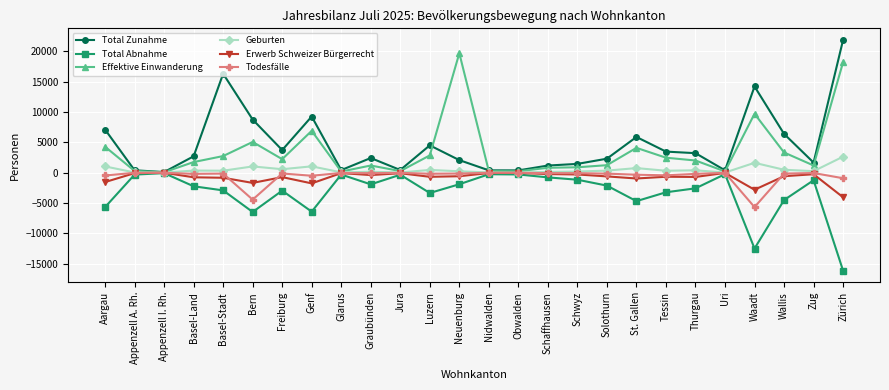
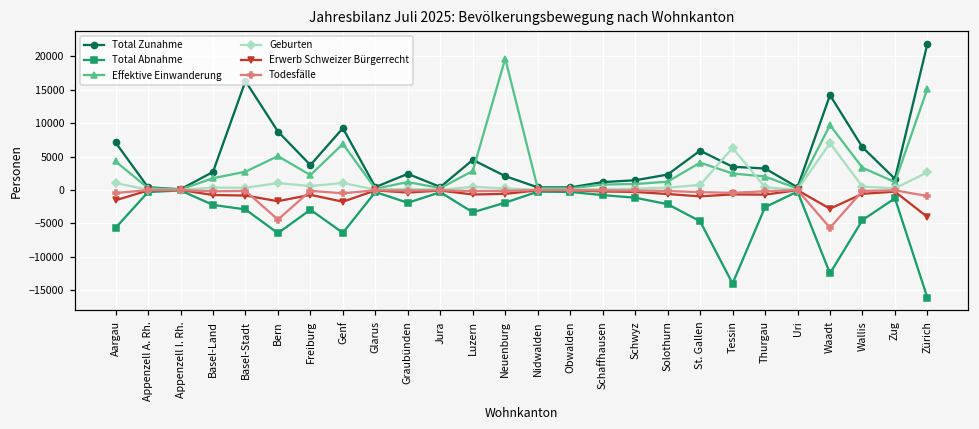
Total Abnahme, Tessin: -3000 -> -14000
Geburten, Tessin: 0 -> 6000
Geburten, Waadt: 2000 -> 7000
Effektive Einwanderung, Zürich: 18000 -> 15000
